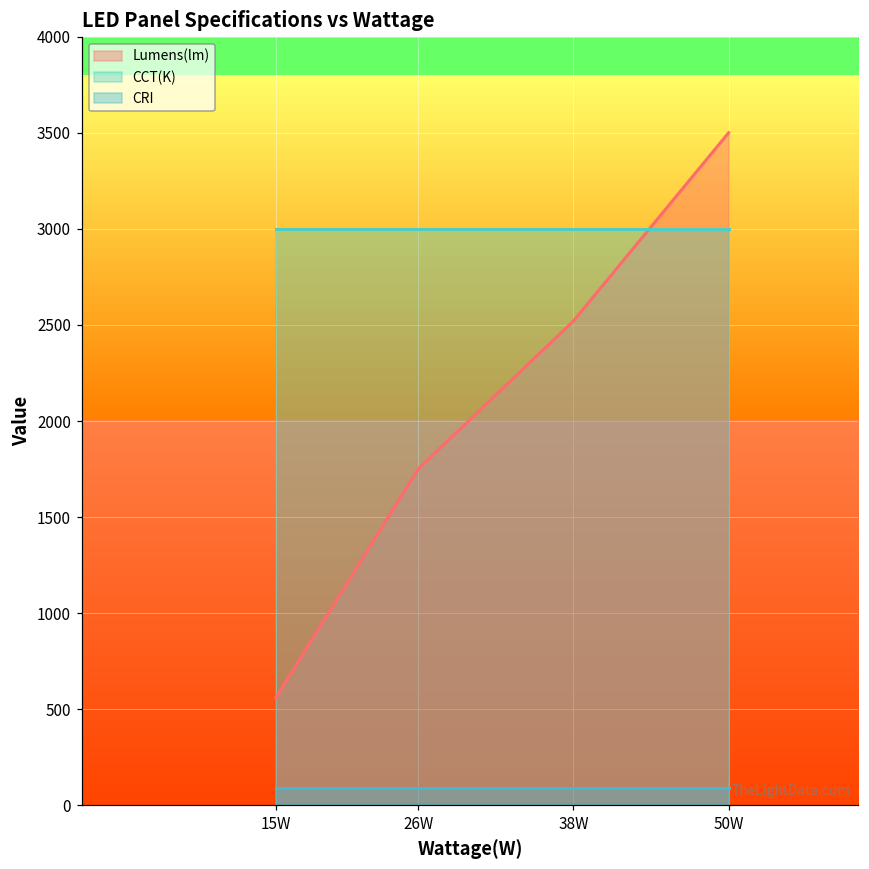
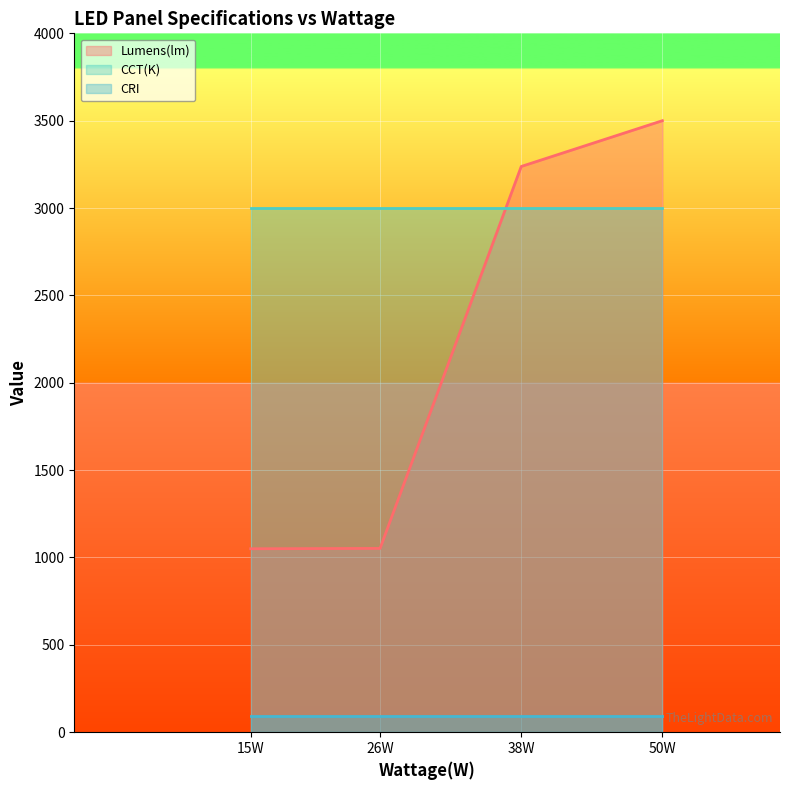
Lumens(lm), 15W: 560 -> 1050
Lumens(lm), 26W: 1750 -> 1050
Lumens(lm), 38W: 2520 -> 3240
